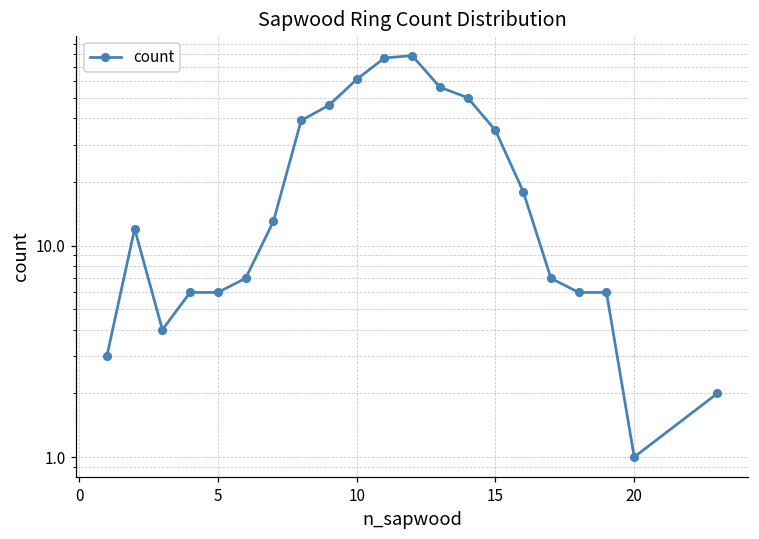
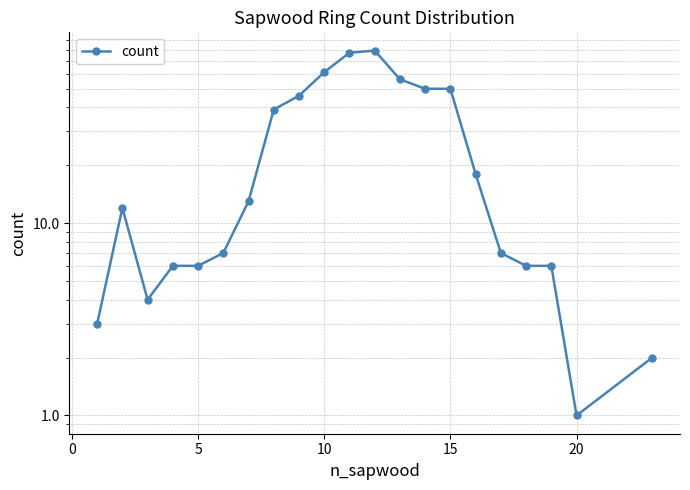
15: 35 -> 50
